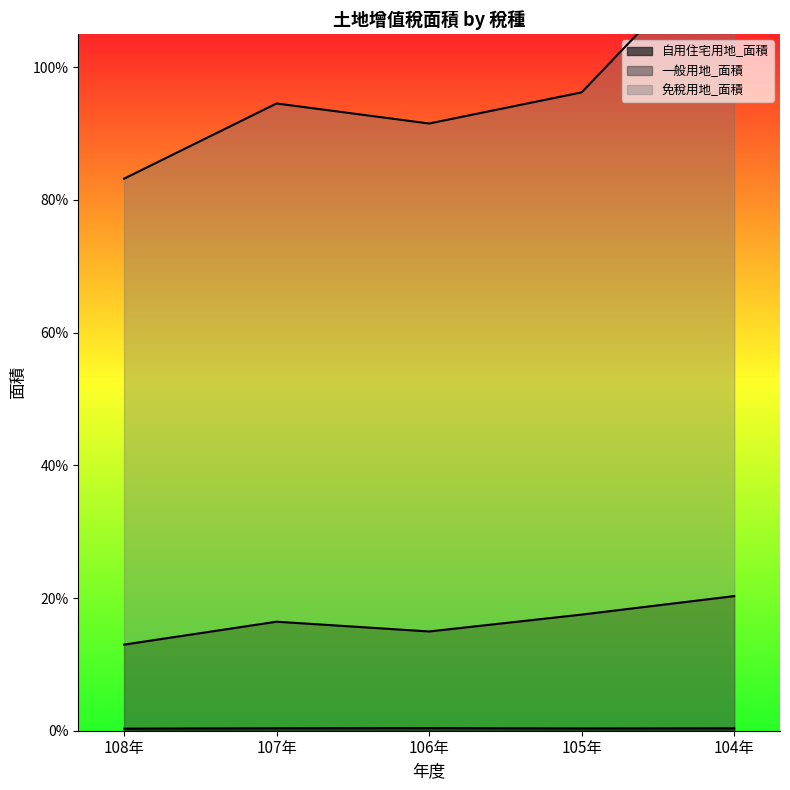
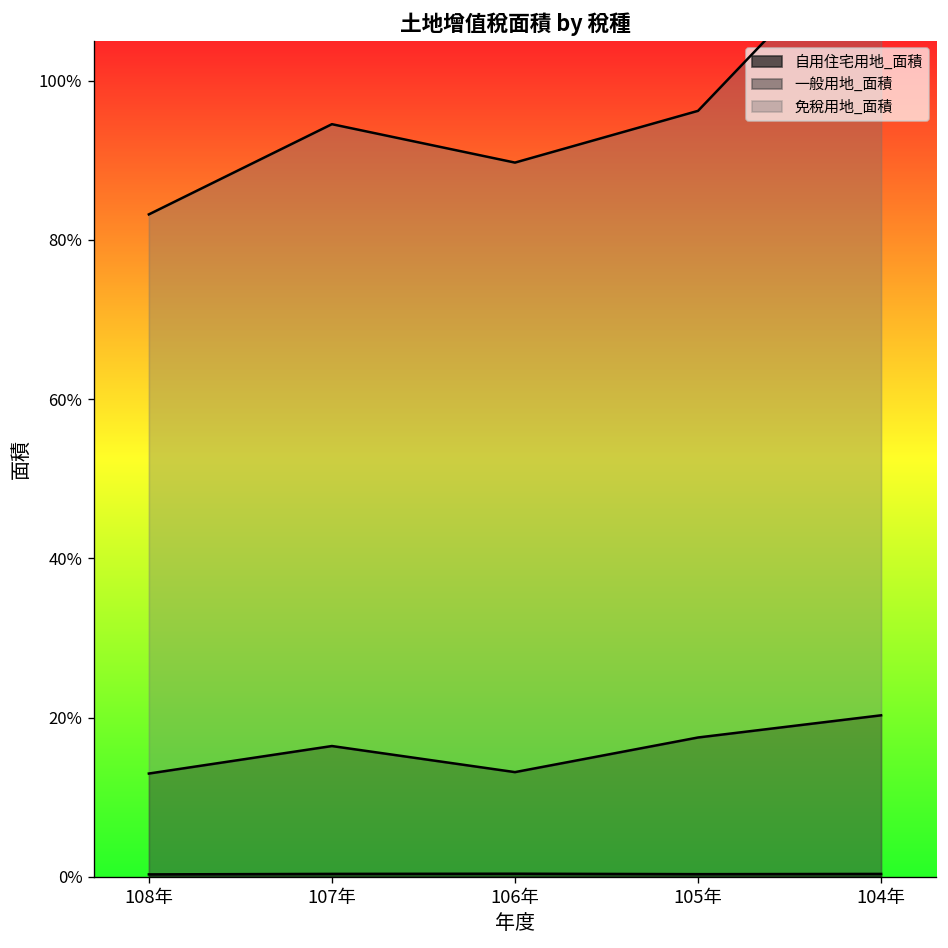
一般用地_面積, 106年: 15% -> 13%
